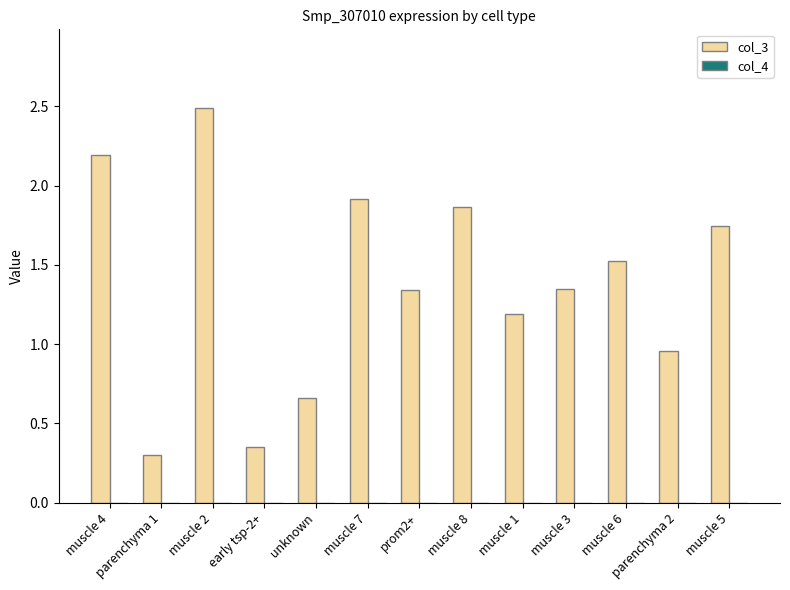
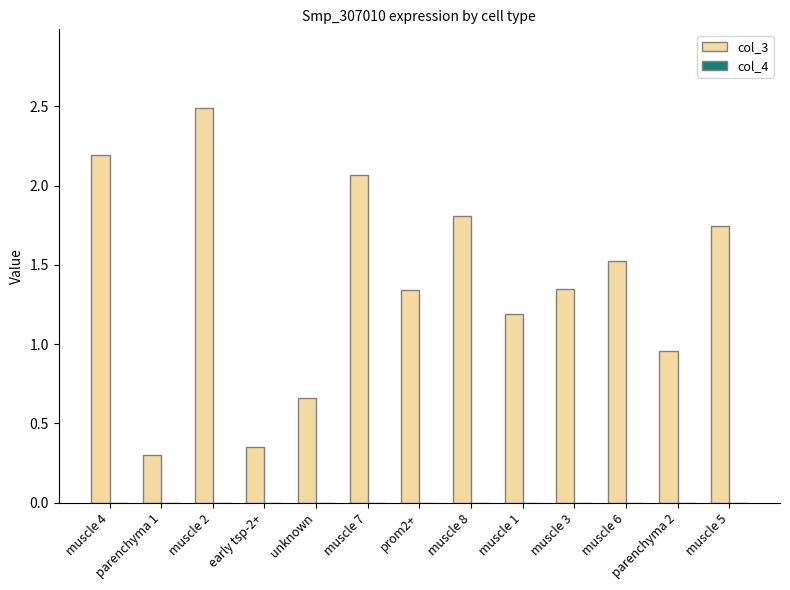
col_3, muscle 7: 1.92 -> 2.07
col_3, muscle 8: 1.86 -> 1.81
